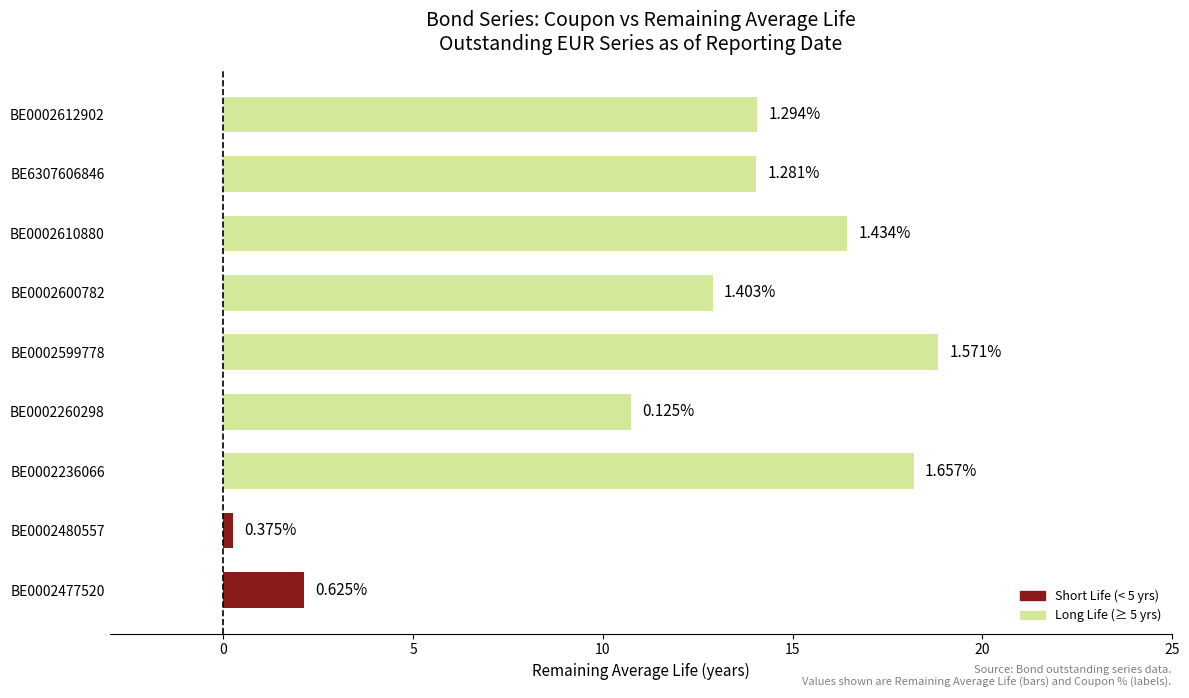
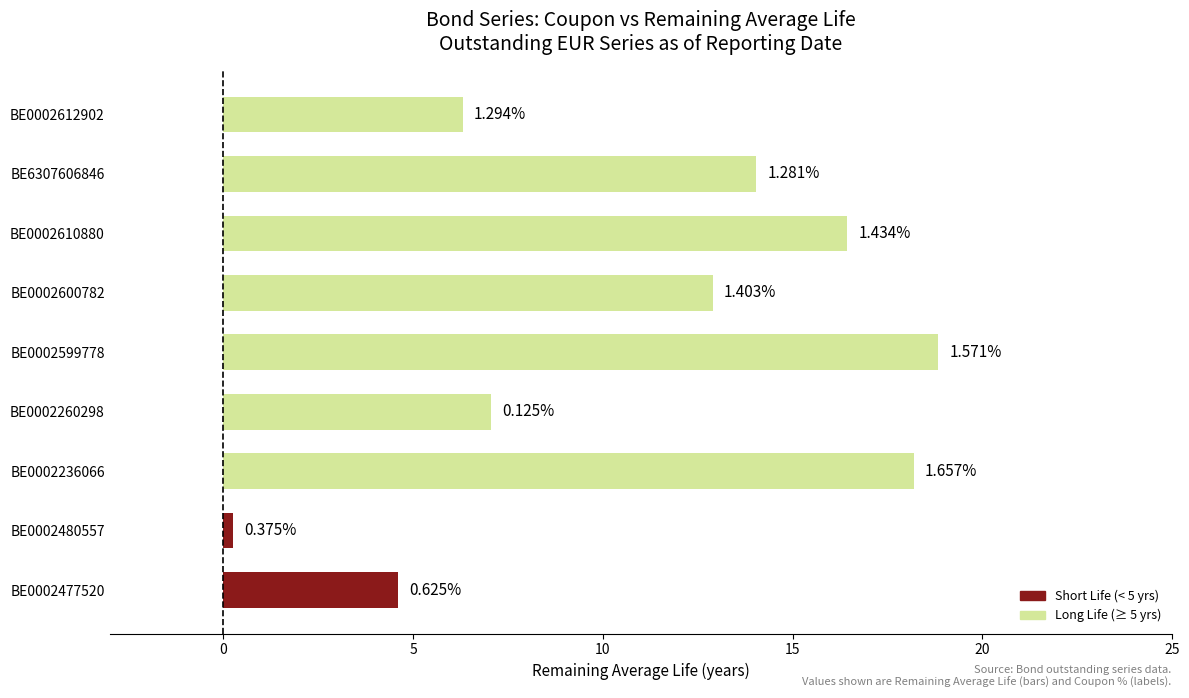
BE0002612902: 14.1 -> 6.3
BE0002260298: 10.7 -> 7.0
BE0002477520: 2.1 -> 4.6
